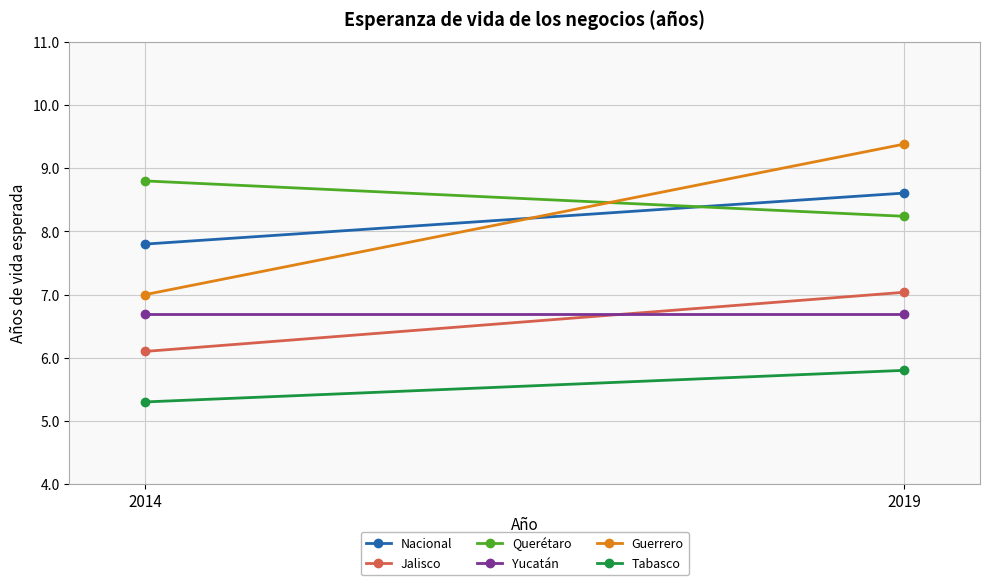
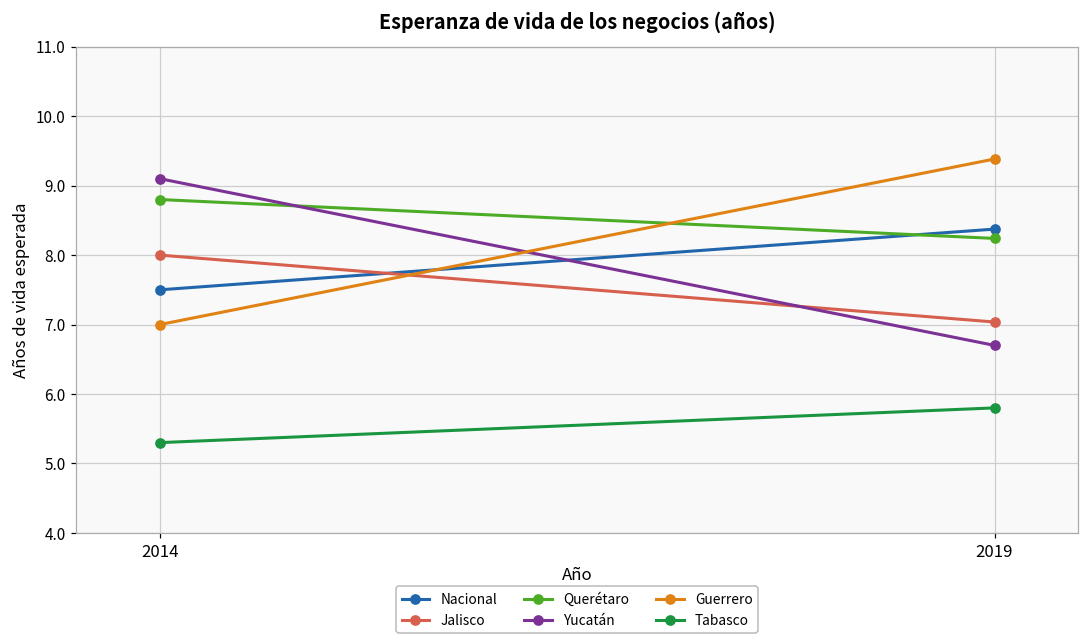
Nacional, 2014: 7.8 -> 7.5
Jalisco, 2014: 6.1 -> 8.0
Yucatán, 2014: 6.7 -> 9.1
Nacional, 2019: 8.6 -> 8.4
